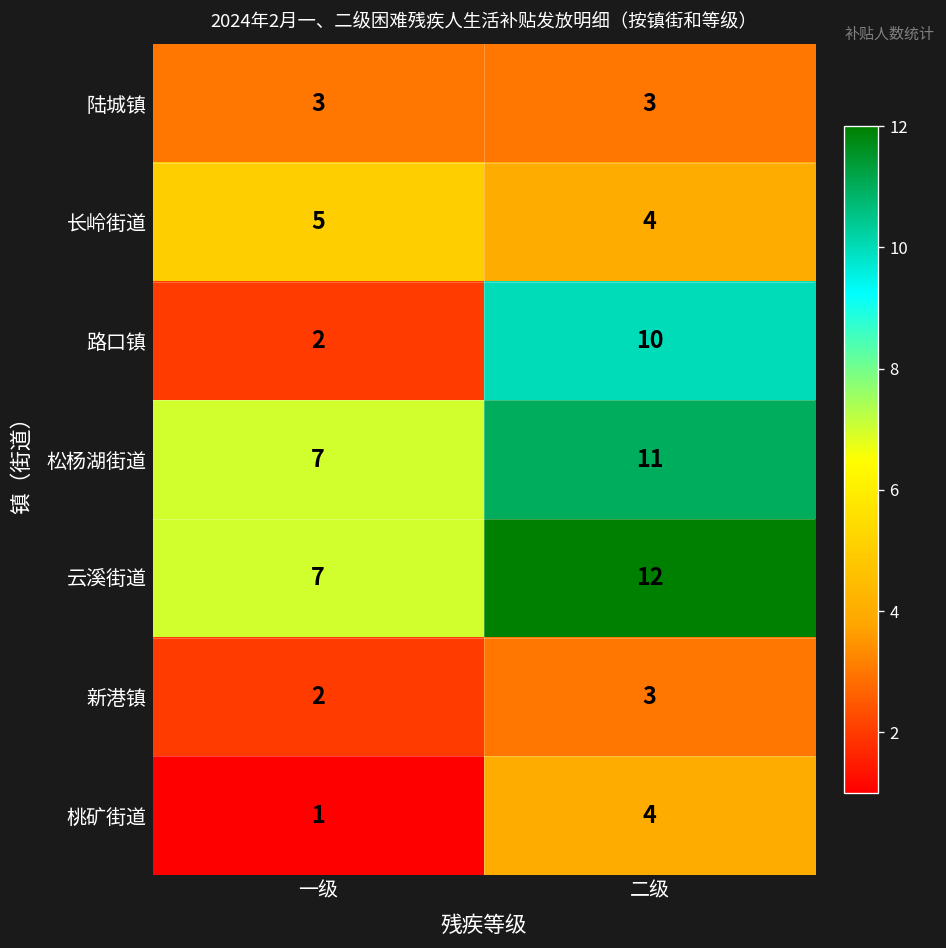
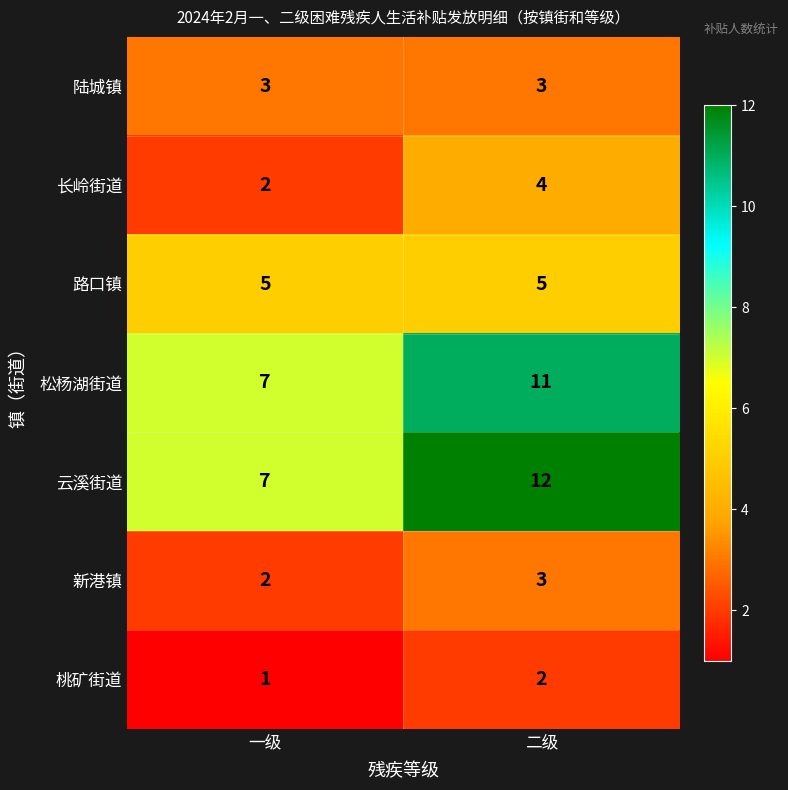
长岭街道, 一级: 5 -> 2
路口镇, 一级: 2 -> 5
路口镇, 二级: 10 -> 5
桃矿街道, 二级: 4 -> 2
